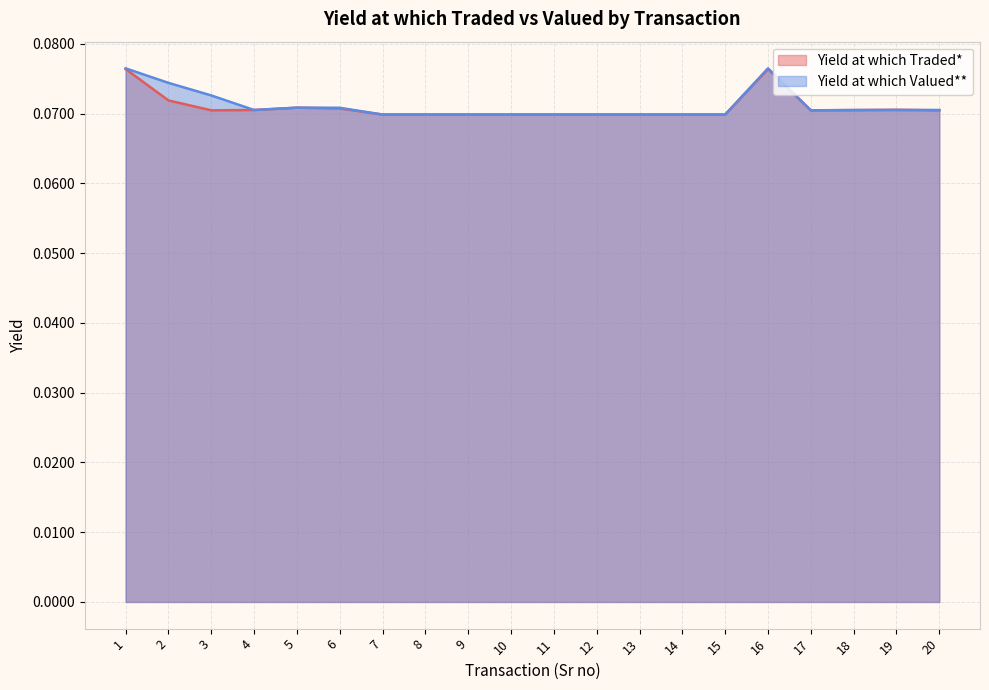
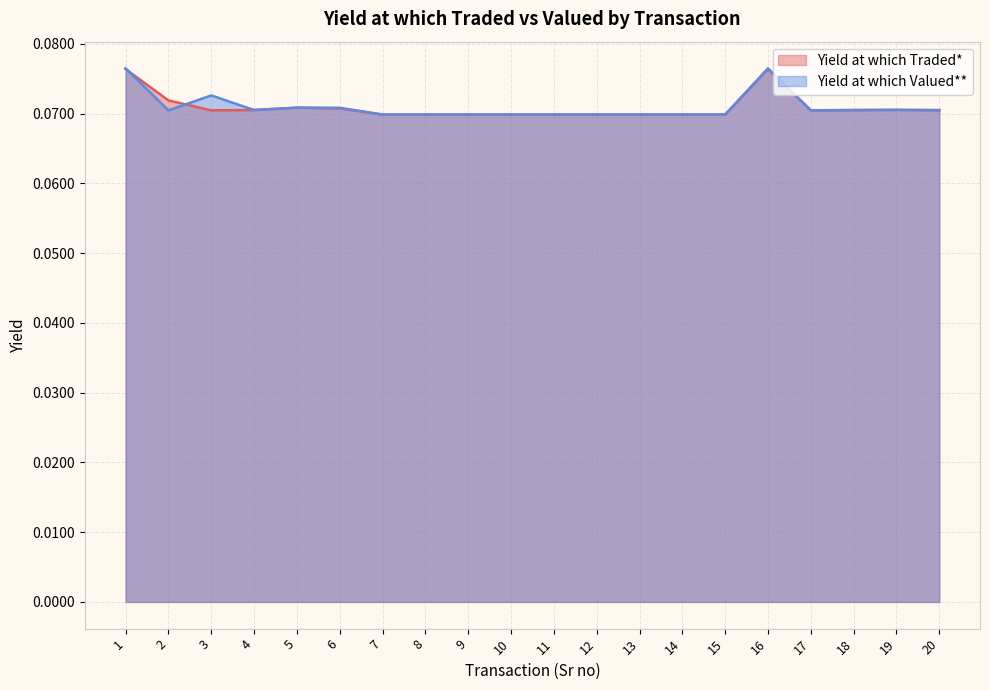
Yield at which Valued**, 2: 0.074 -> 0.070
